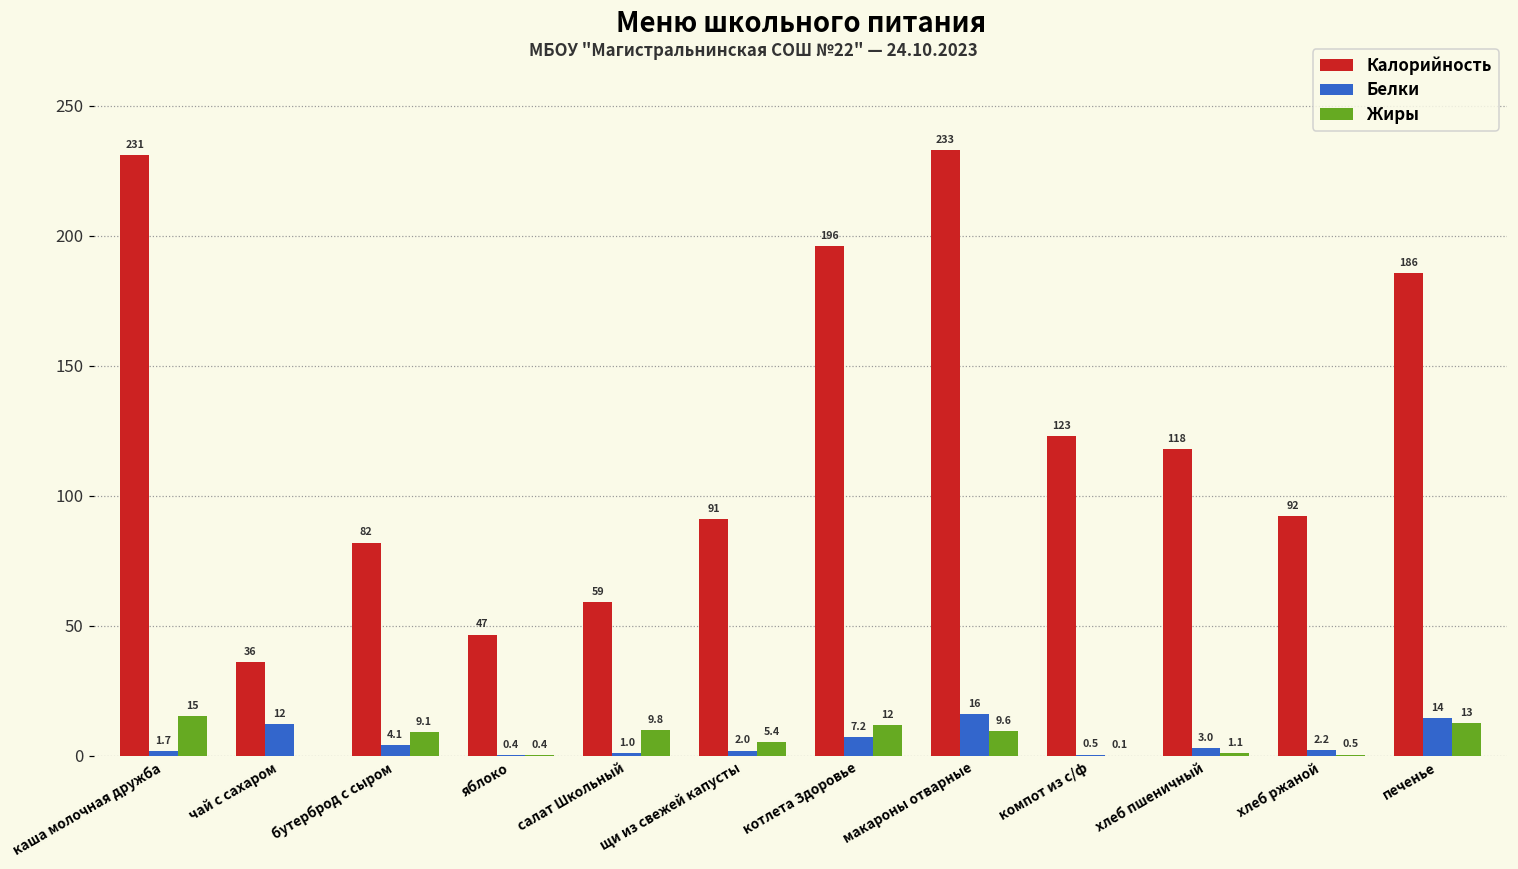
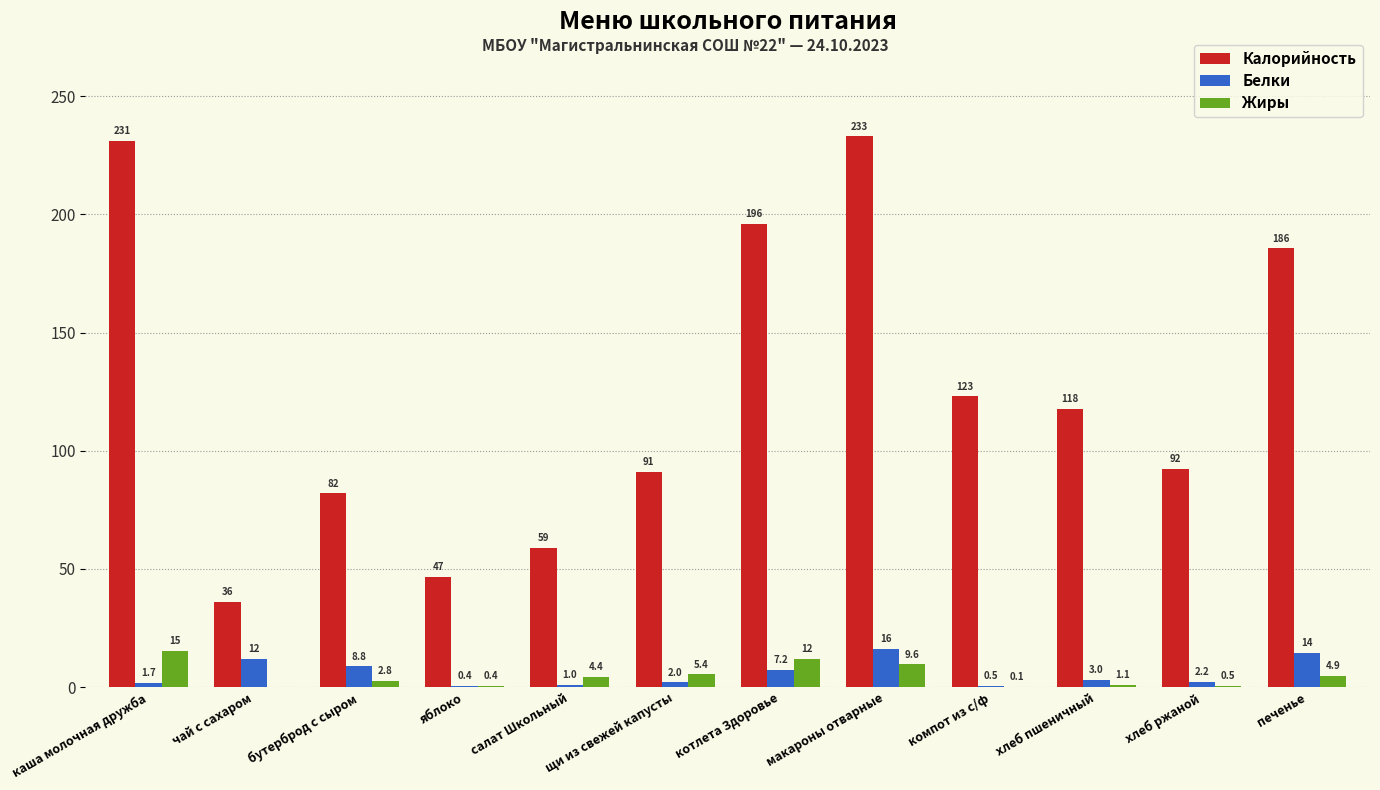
Белки, бутерброд с сыром: 4.1 -> 8.8
Жиры, бутерброд с сыром: 9.1 -> 2.8
Жиры, салат Школьный: 9.8 -> 4.4
Жиры, печенье: 13 -> 4.9
